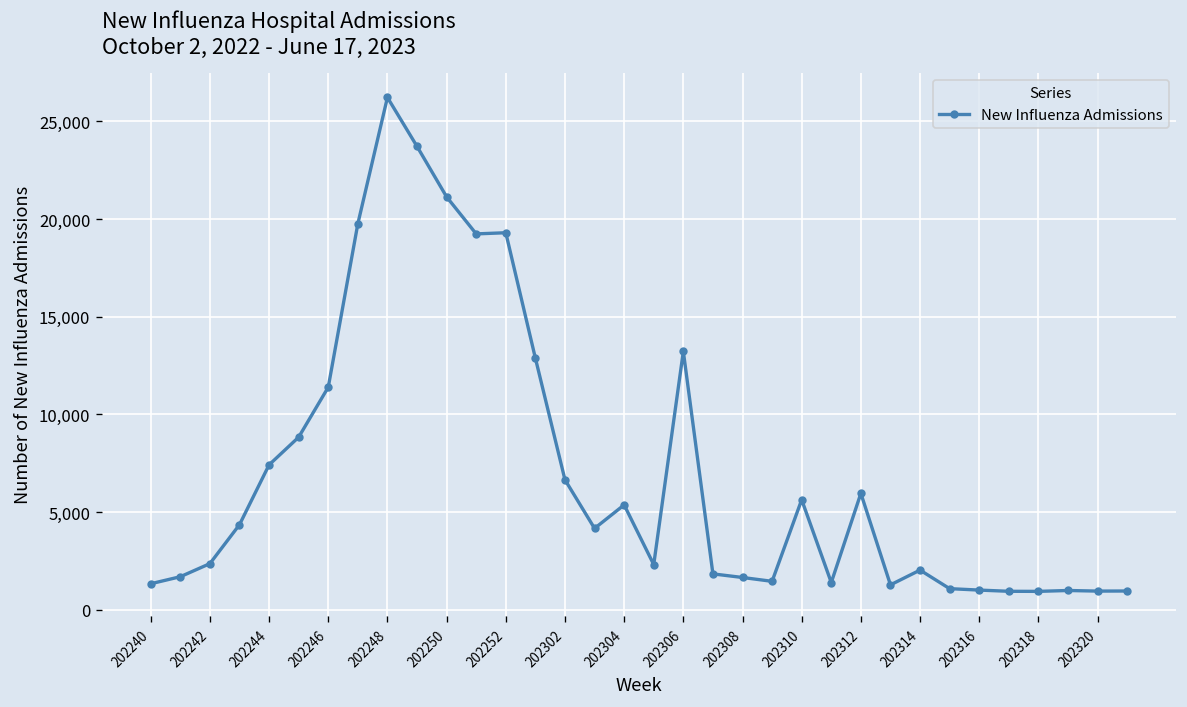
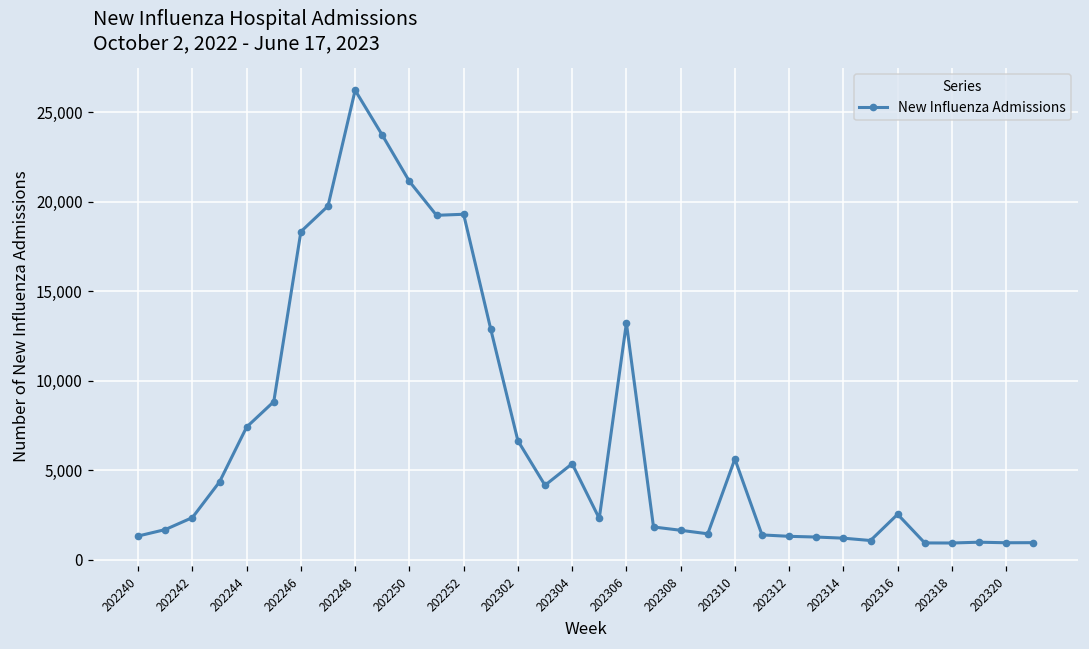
202246: 11,400 -> 18,300
202312: 6,000 -> 1,300
202314: 2,000 -> 1,200
202316: 1,000 -> 2,500
